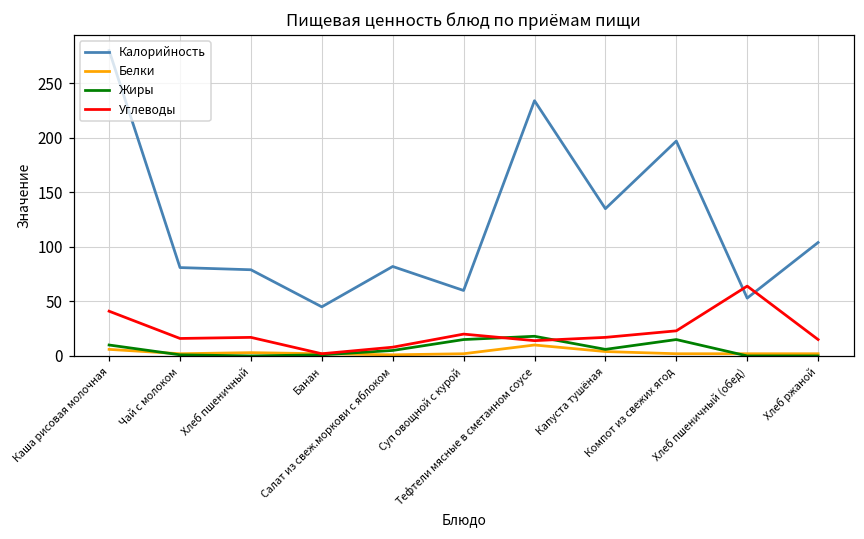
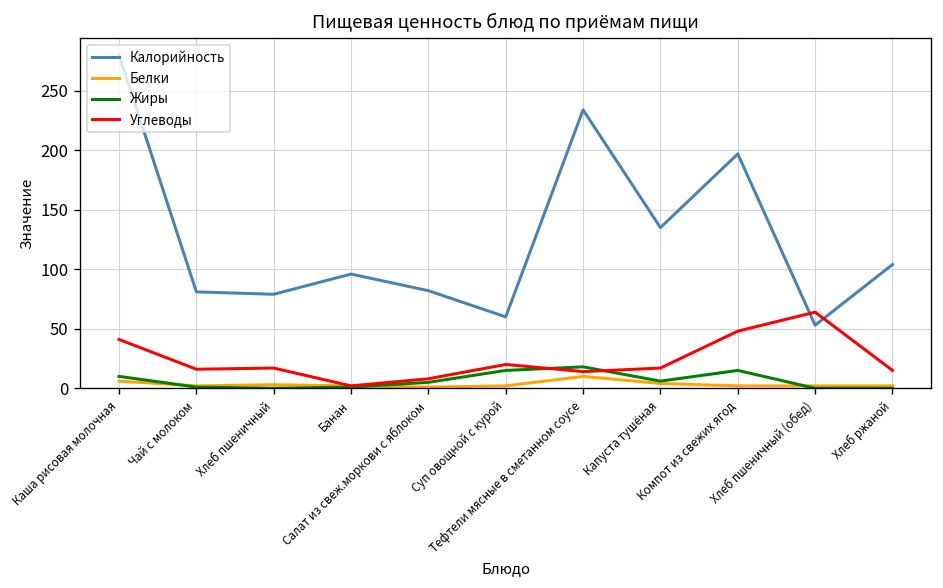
Калорийность, Банан: 50 -> 100
Углеводы, Компот из свежих ягод: 20 -> 50
